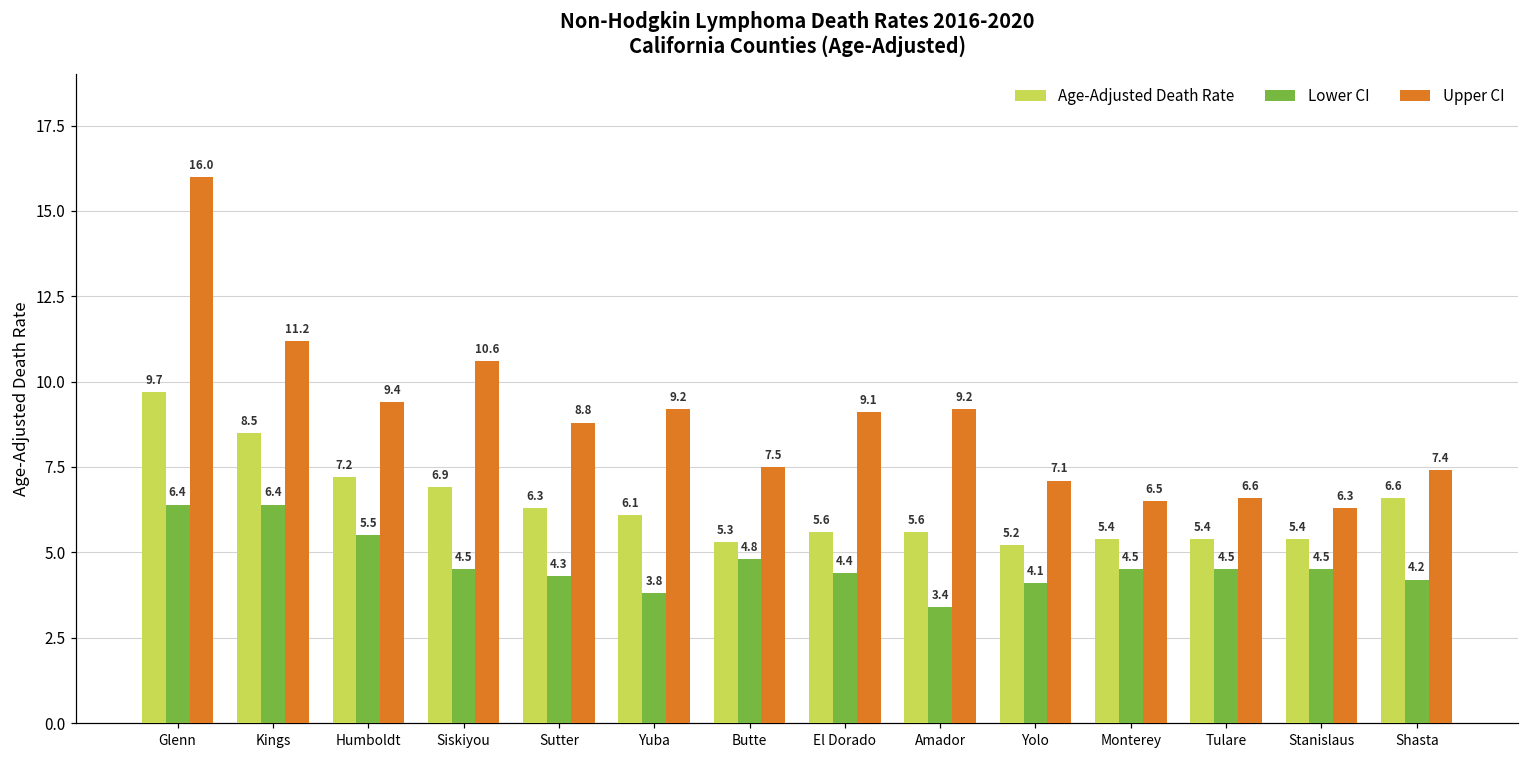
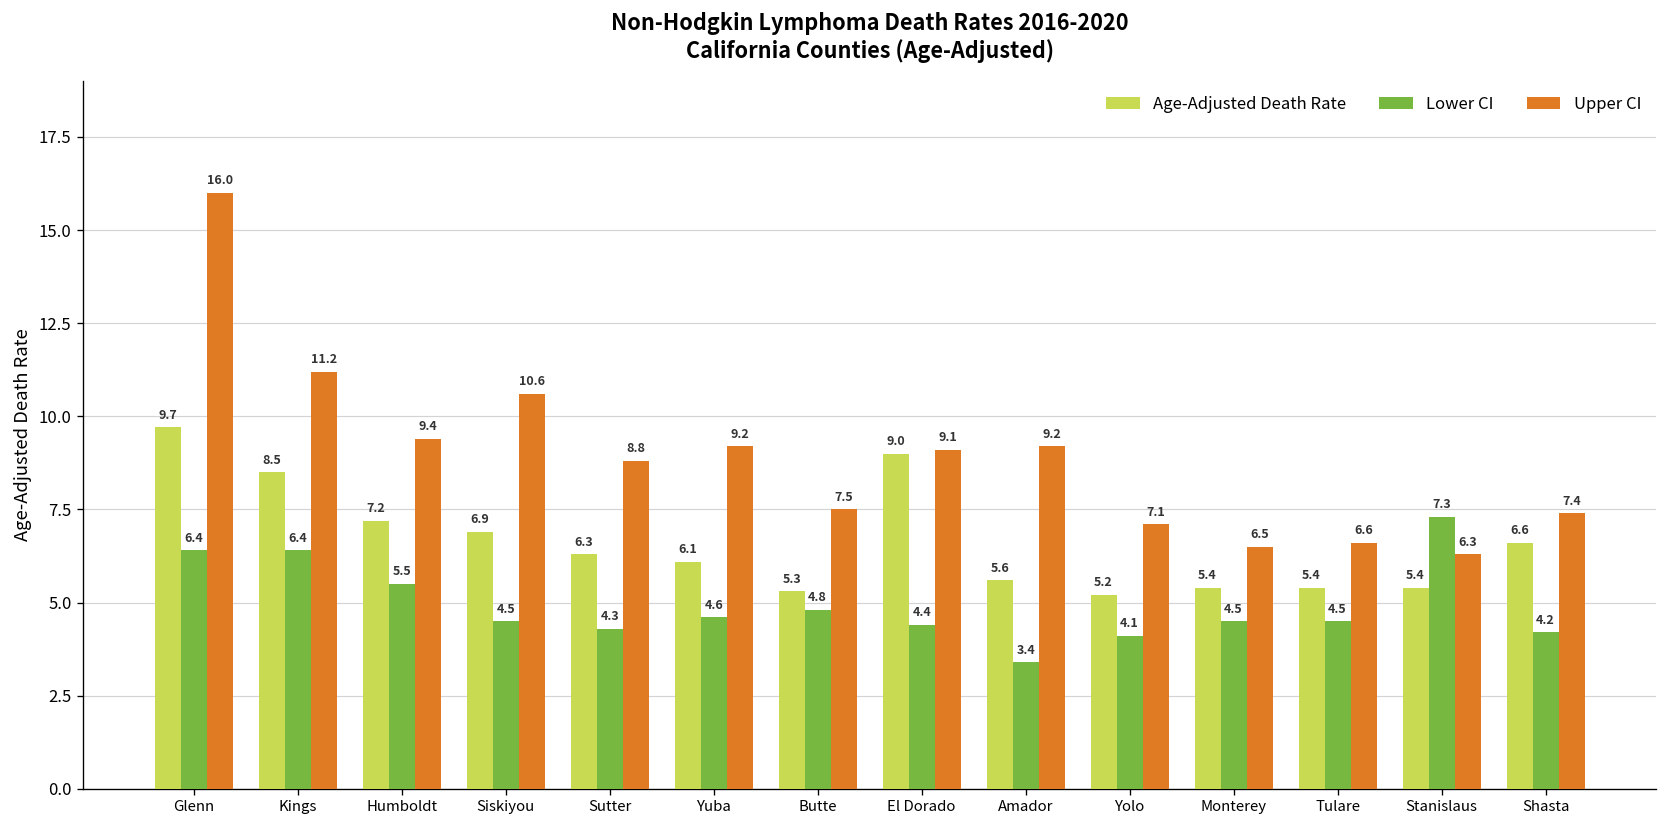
Lower CI, Yuba: 3.8 -> 4.6
Age-Adjusted Death Rate, El Dorado: 5.6 -> 9.0
Lower CI, Stanislaus: 4.5 -> 7.3
